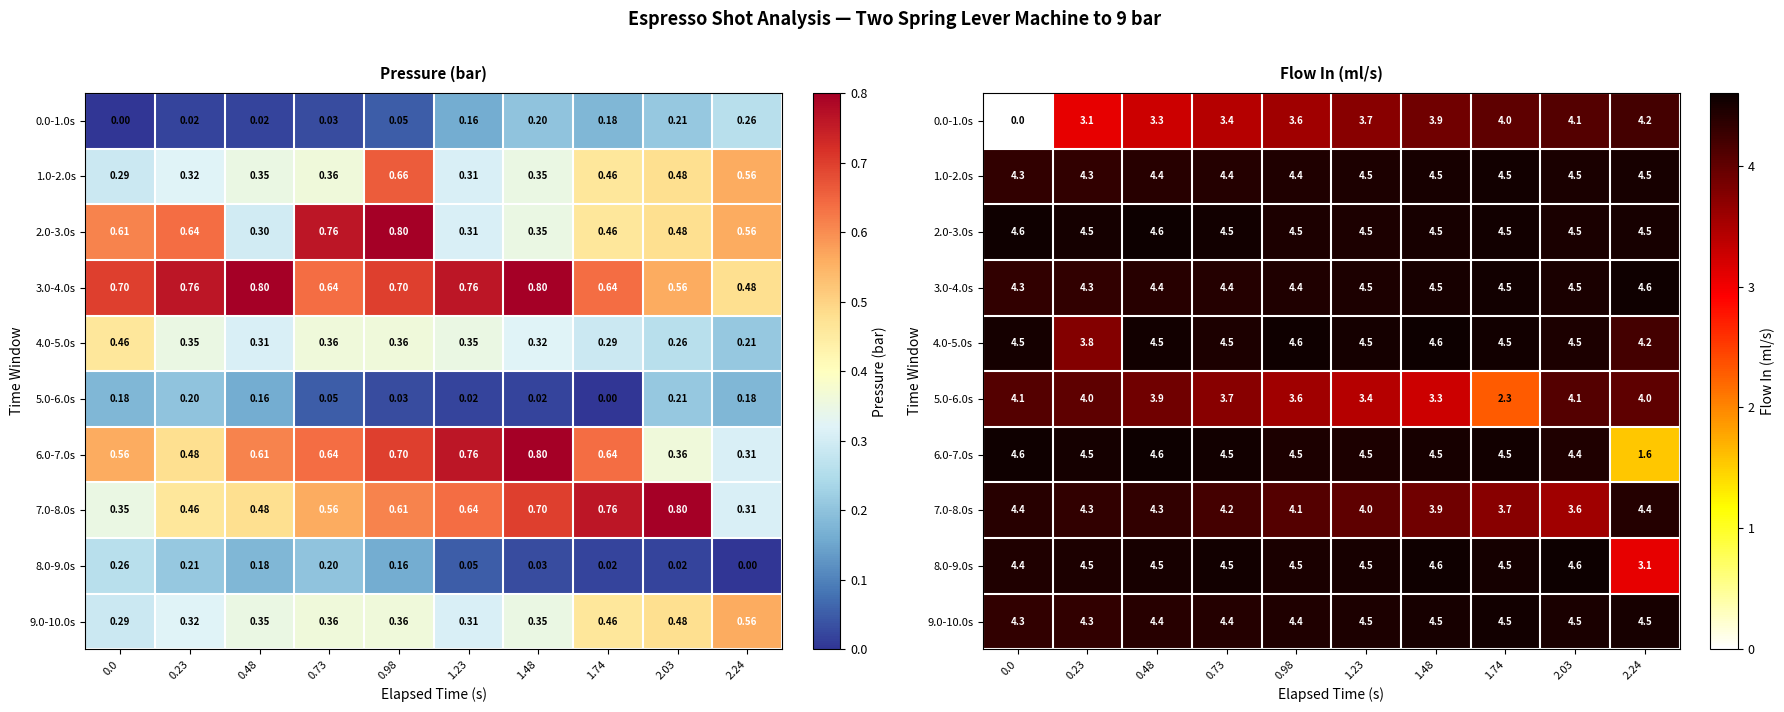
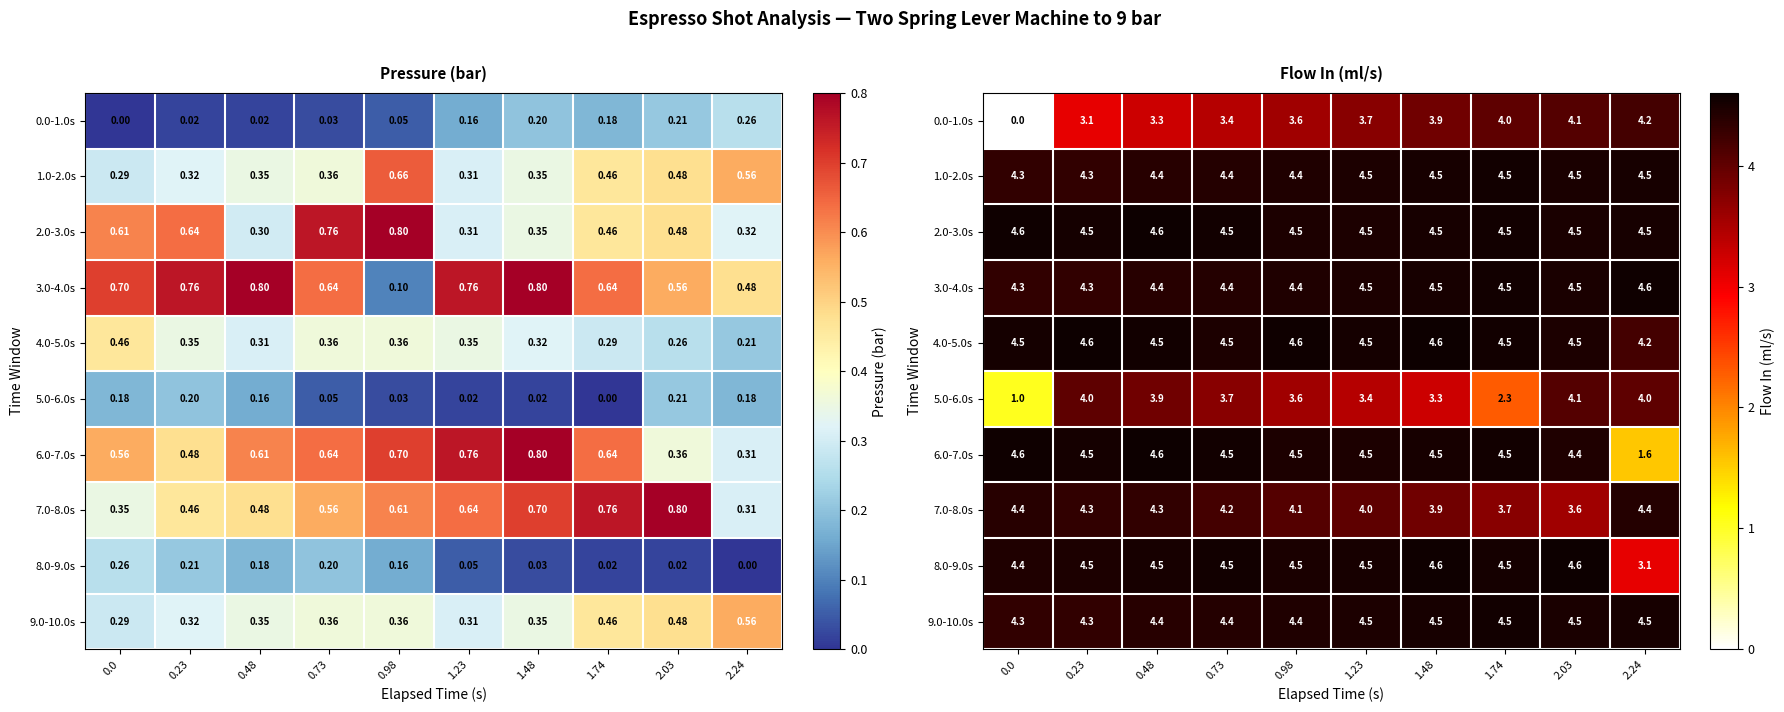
Pressure (bar), 2.0-3.0s, 2.24: 0.56 -> 0.32
Pressure (bar), 3.0-4.0s, 0.98: 0.70 -> 0.10
Flow In (ml/s), 4.0-5.0s, 0.23: 3.8 -> 4.6
Flow In (ml/s), 5.0-6.0s, 0.0: 4.1 -> 1.0
